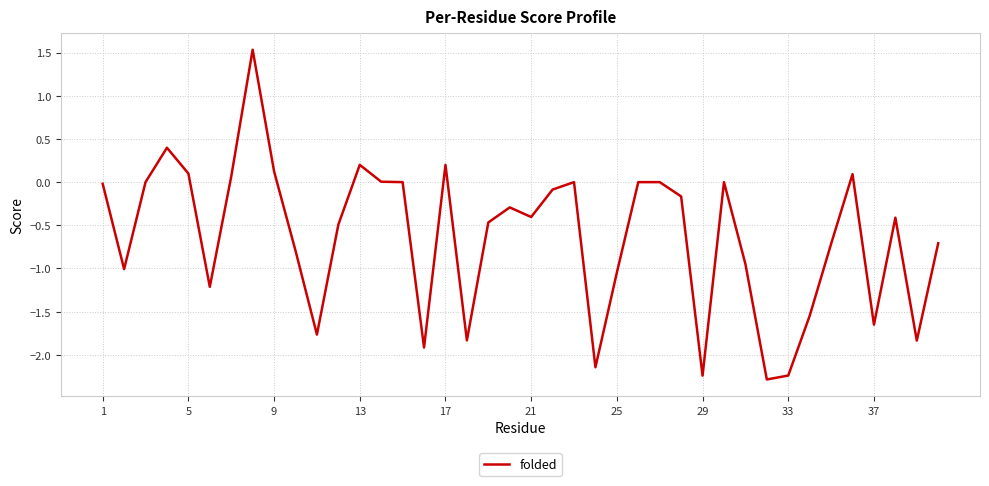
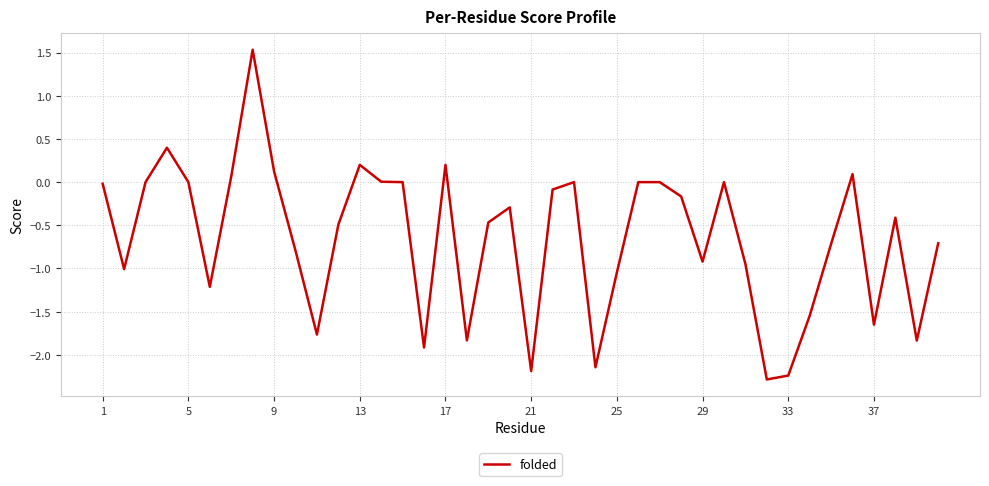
5: 0.1 -> 0.0
21: -0.4 -> -2.2
29: -2.2 -> -0.9
